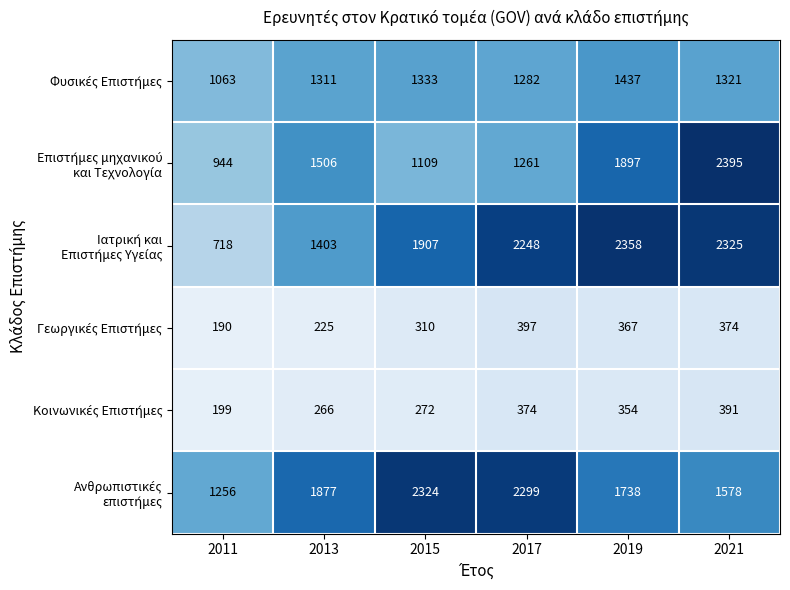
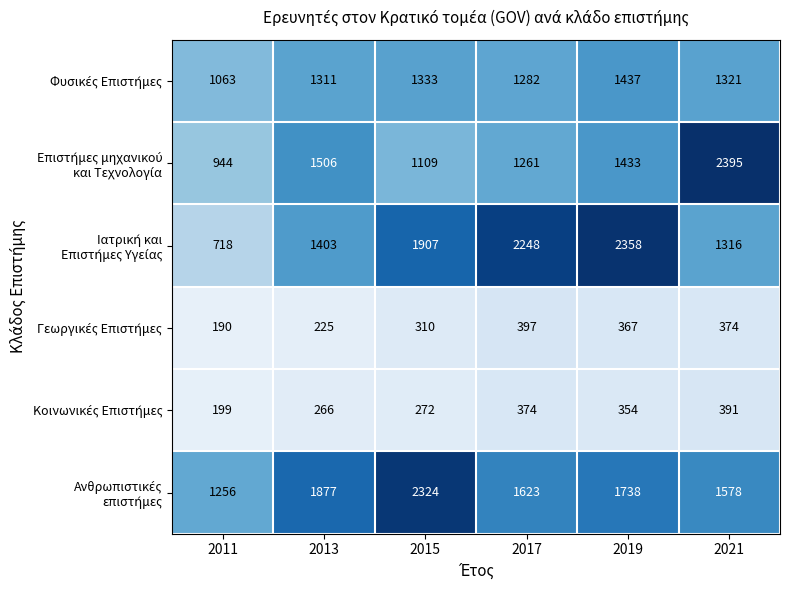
Επιστήμες μηχανικού και Τεχνολογία, 2019: 1897 -> 1433
Ιατρική και Επιστήμες Υγείας, 2021: 2325 -> 1316
Ανθρωπιστικές επιστήμες, 2017: 2299 -> 1623
